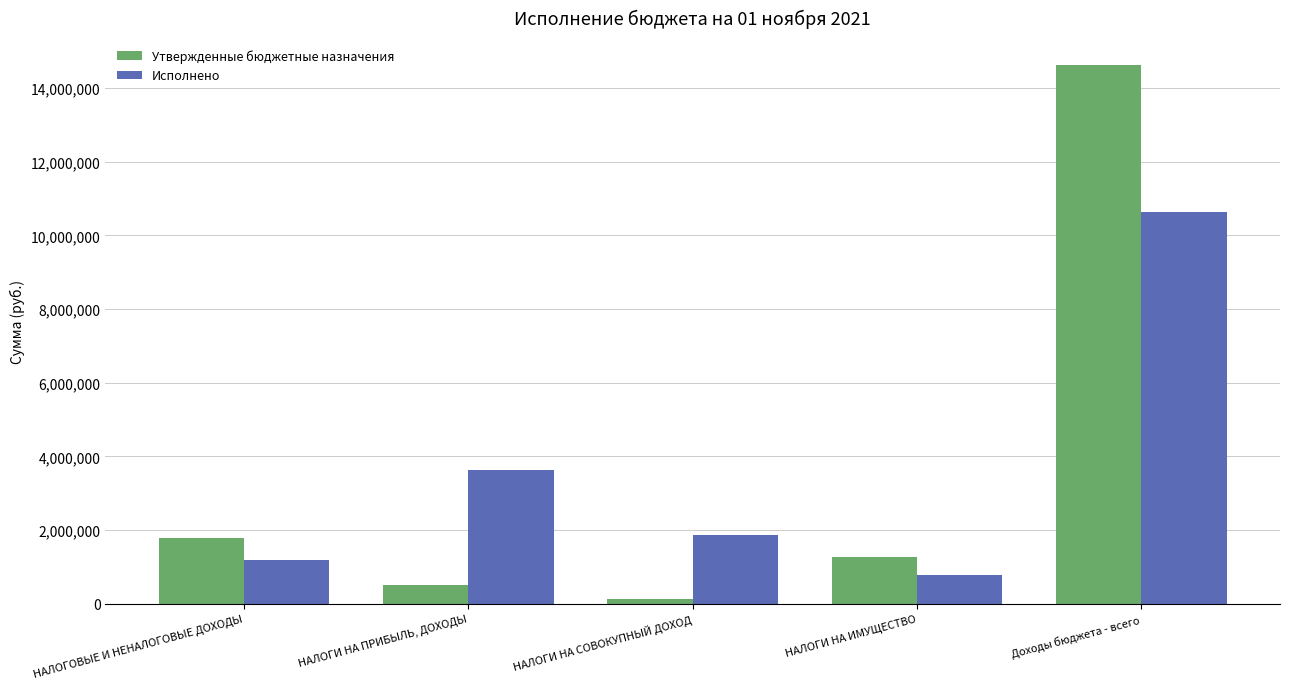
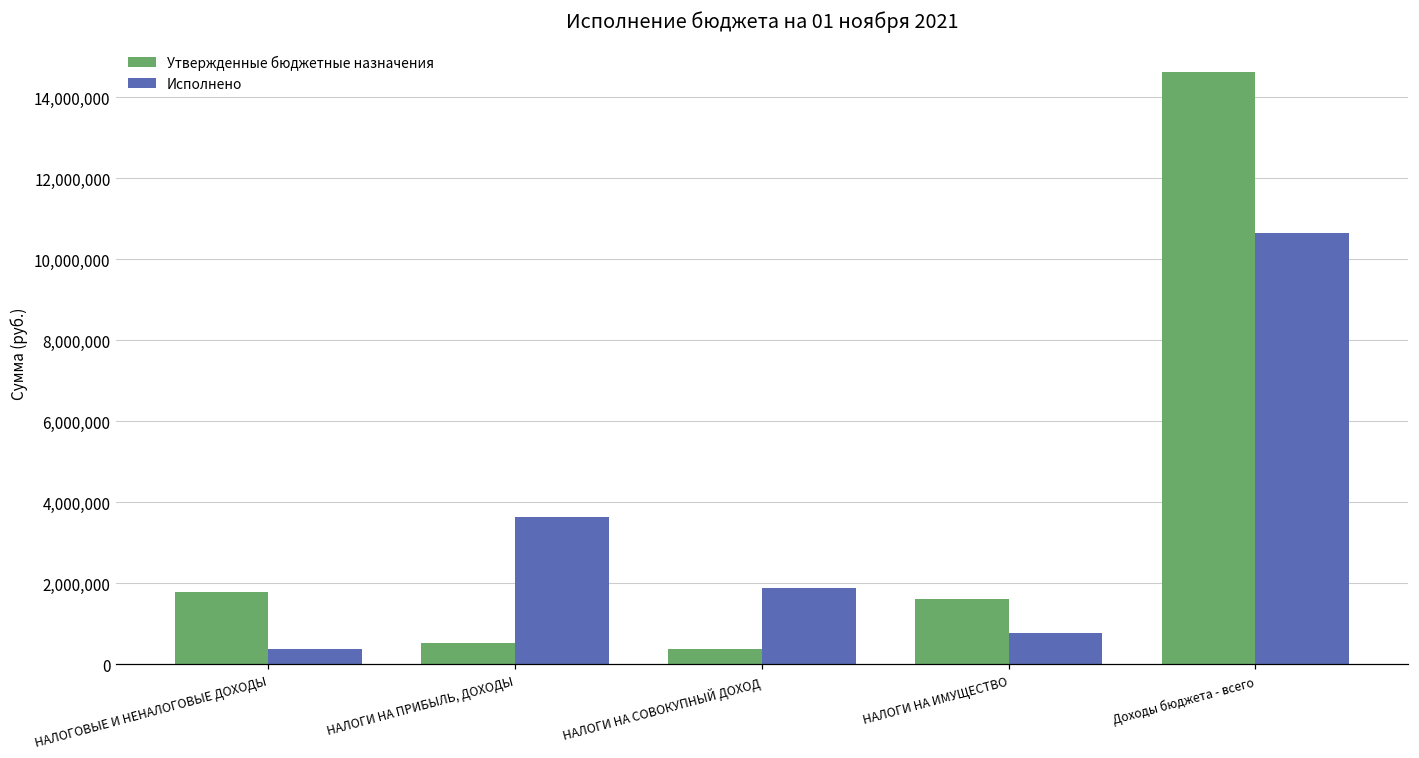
Исполнено, НАЛОГОВЫЕ И НЕНАЛОГОВЫЕ ДОХОДЫ: 1,200,000 -> 400,000
Утвержденные бюджетные назначения, НАЛОГИ НА СОВОКУПНЫЙ ДОХОД: 100,000 -> 400,000
Утвержденные бюджетные назначения, НАЛОГИ НА ИМУЩЕСТВО: 1,300,000 -> 1,600,000
